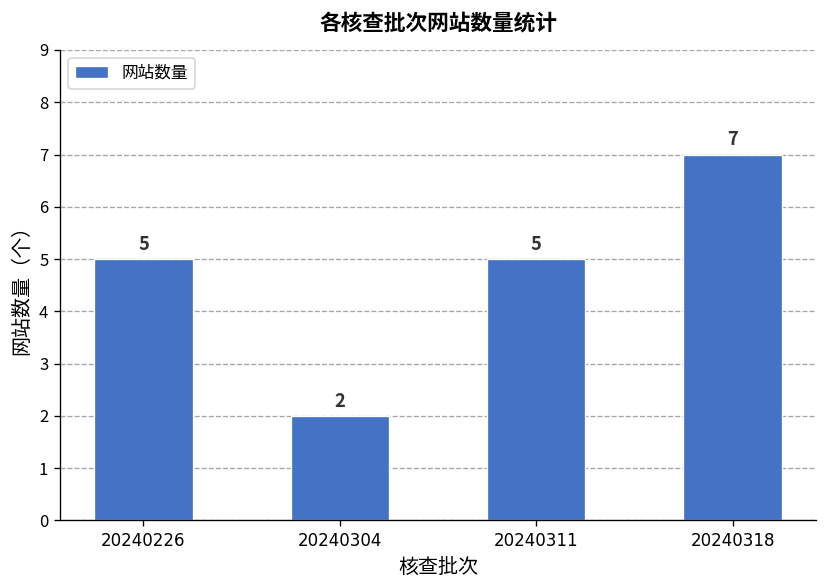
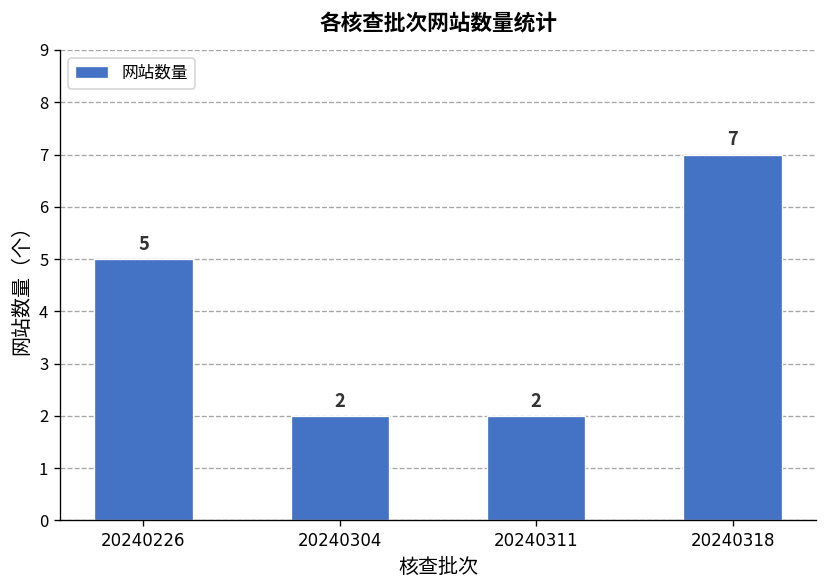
20240311: 5 -> 2
